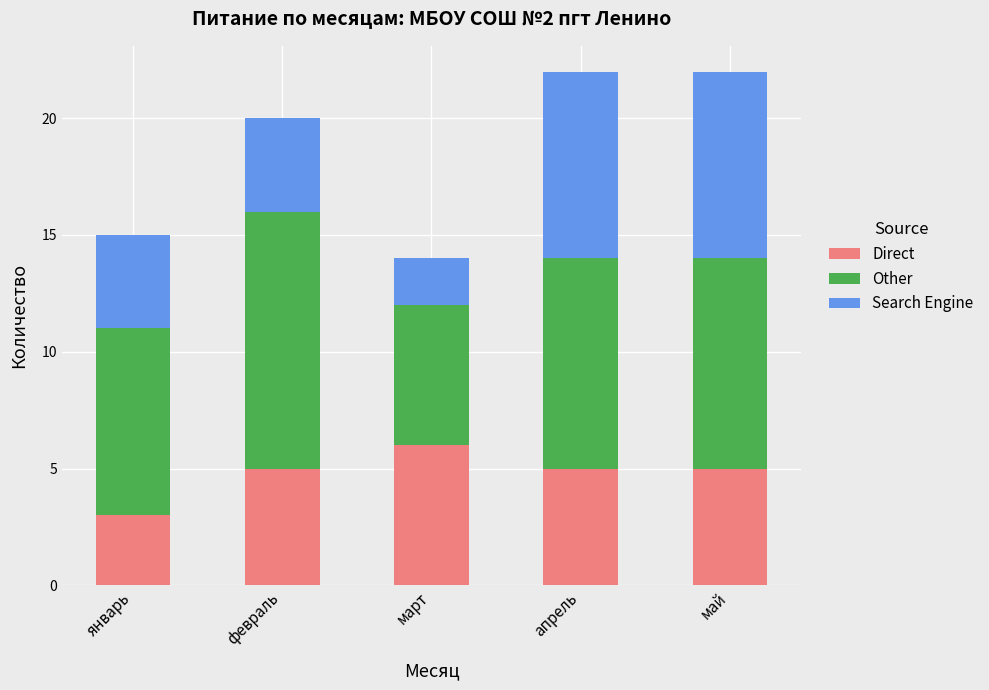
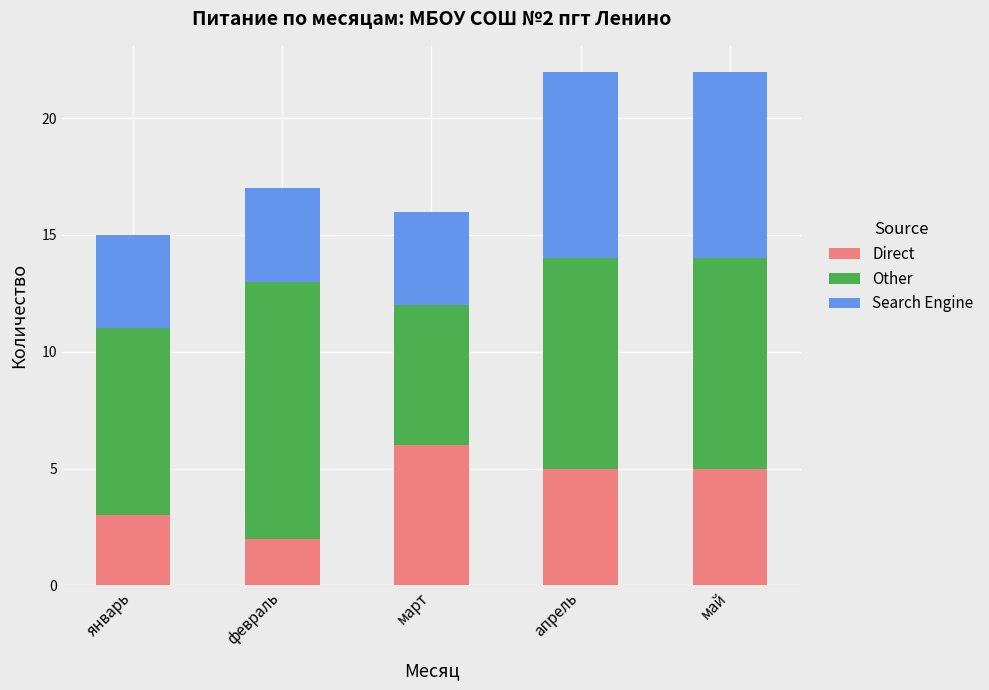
Direct, февраль: 5 -> 2
Search Engine, март: 2 -> 4
